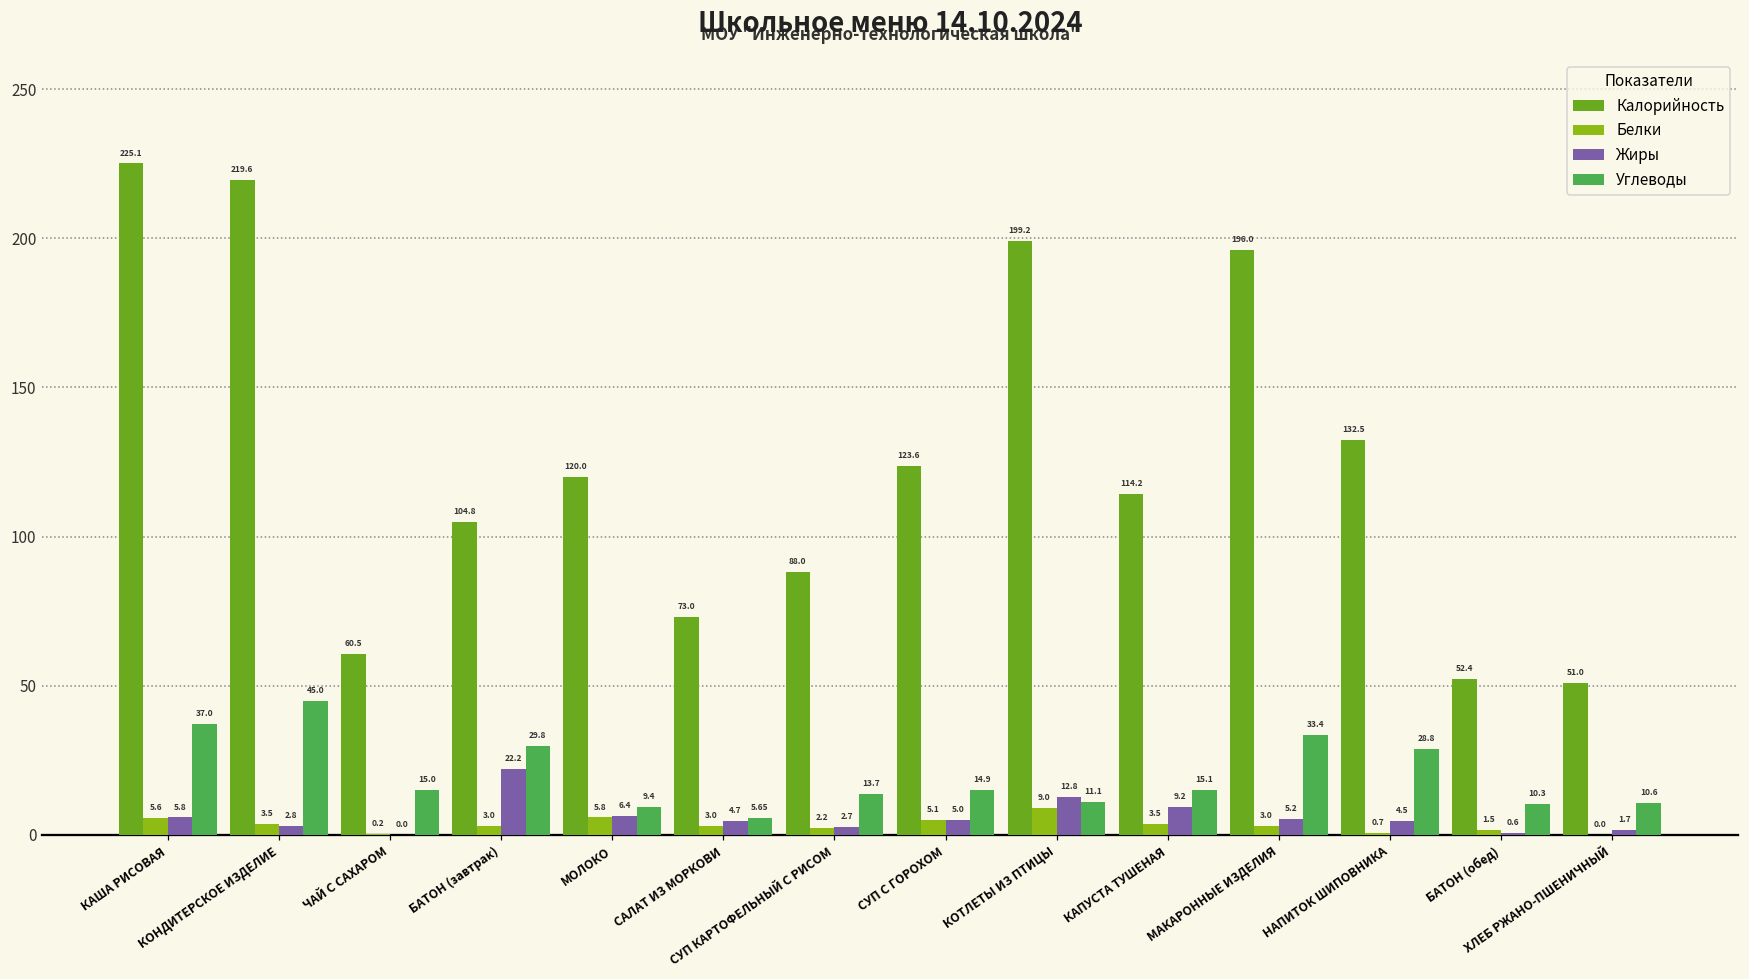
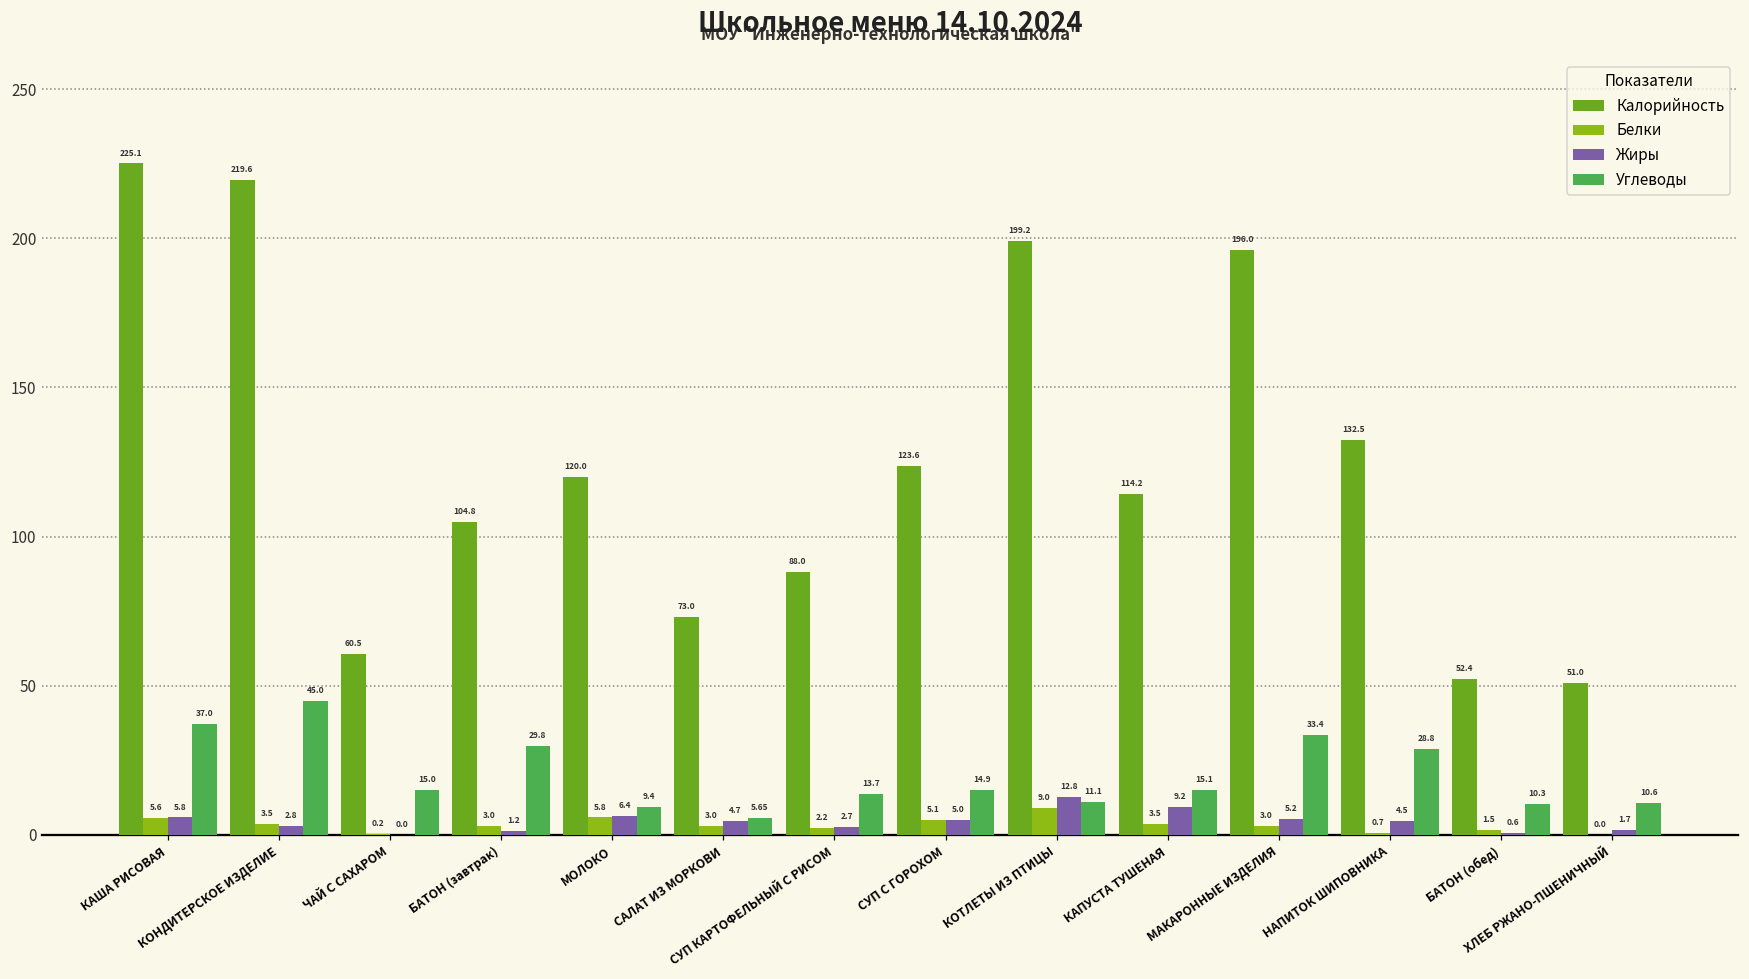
Жиры, БАТОН (завтрак): 22.2 -> 1.2
